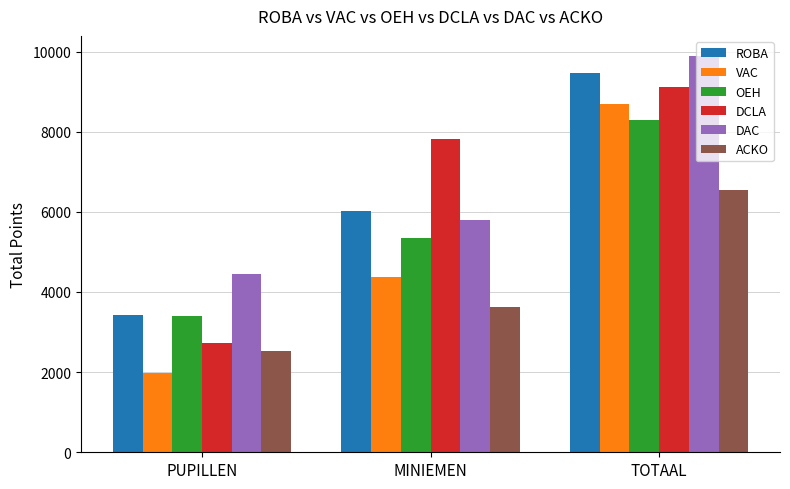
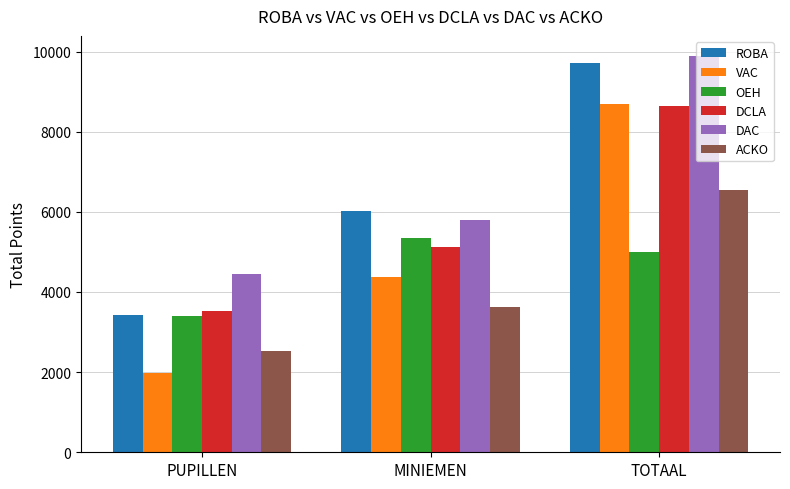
DCLA, PUPILLEN: 2700 -> 3500
DCLA, MINIEMEN: 7800 -> 5100
ROBA, TOTAAL: 9500 -> 9700
OEH, TOTAAL: 8300 -> 5000
DCLA, TOTAAL: 9100 -> 8700
